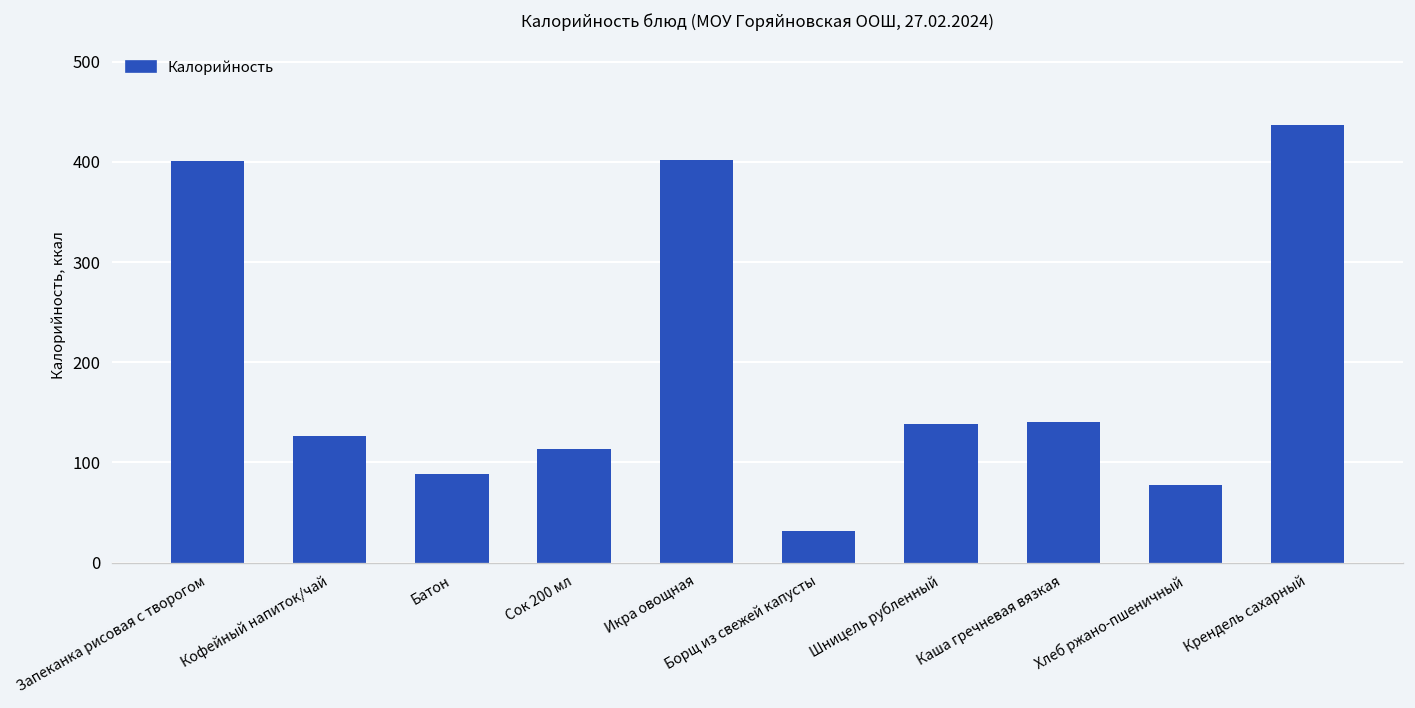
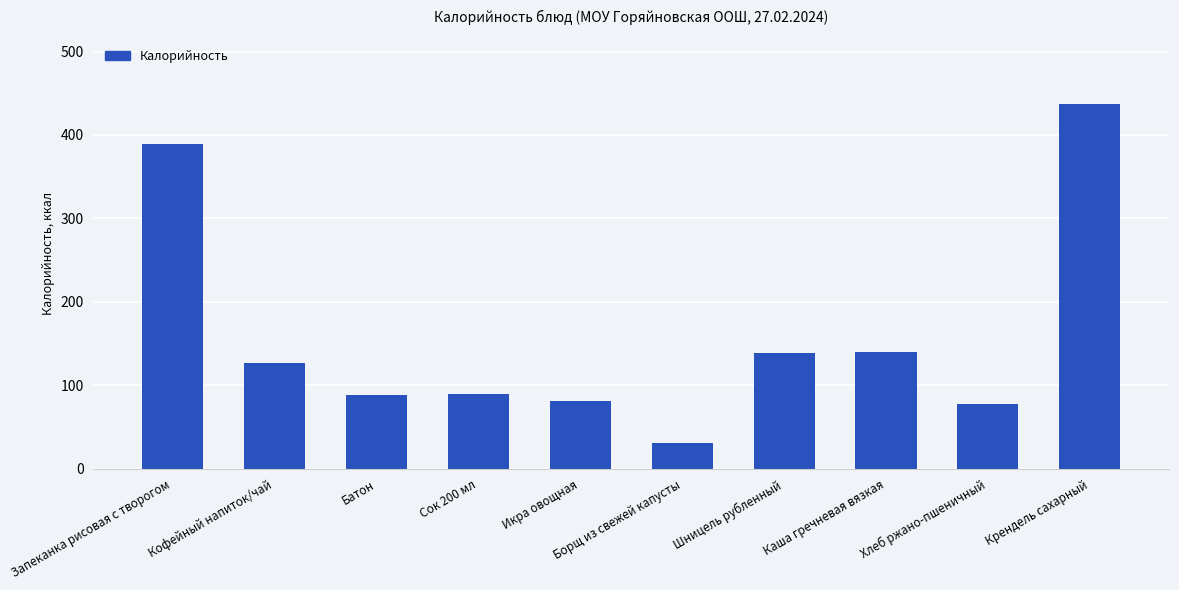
Запеканка рисовая с творогом: 400 -> 390
Сок 200 мл: 110 -> 90
Икра овощная: 400 -> 80
